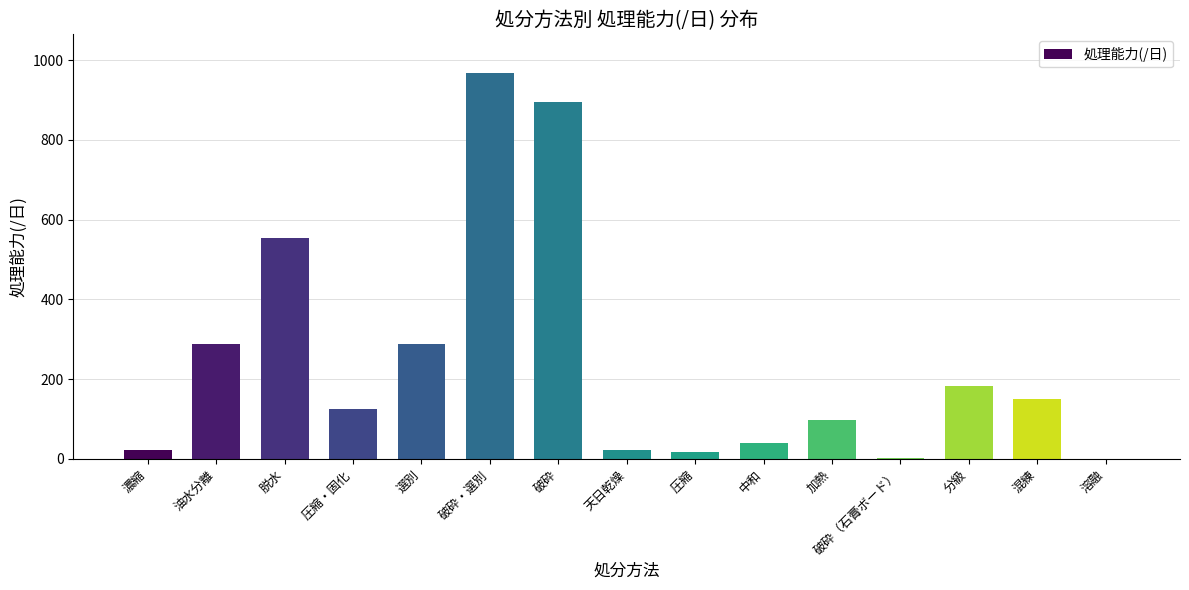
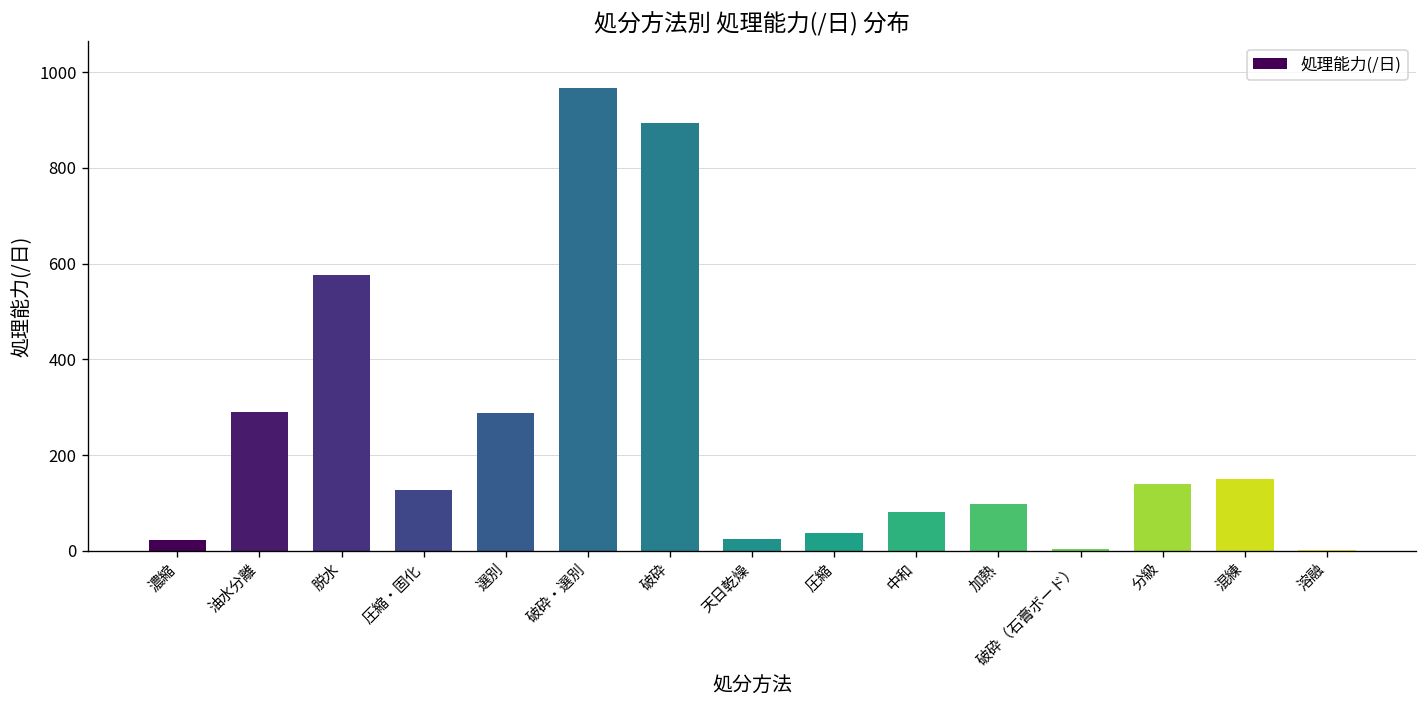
脱水: 550 -> 580
圧縮: 20 -> 40
中和: 40 -> 80
分級: 180 -> 140
